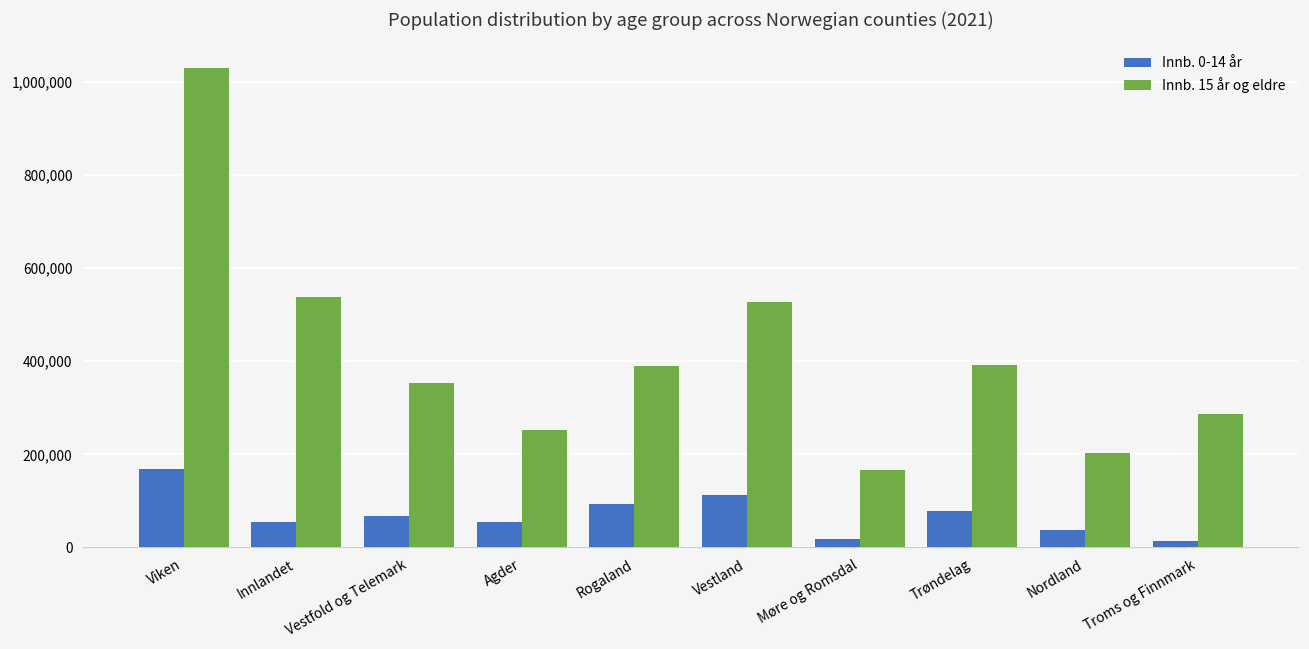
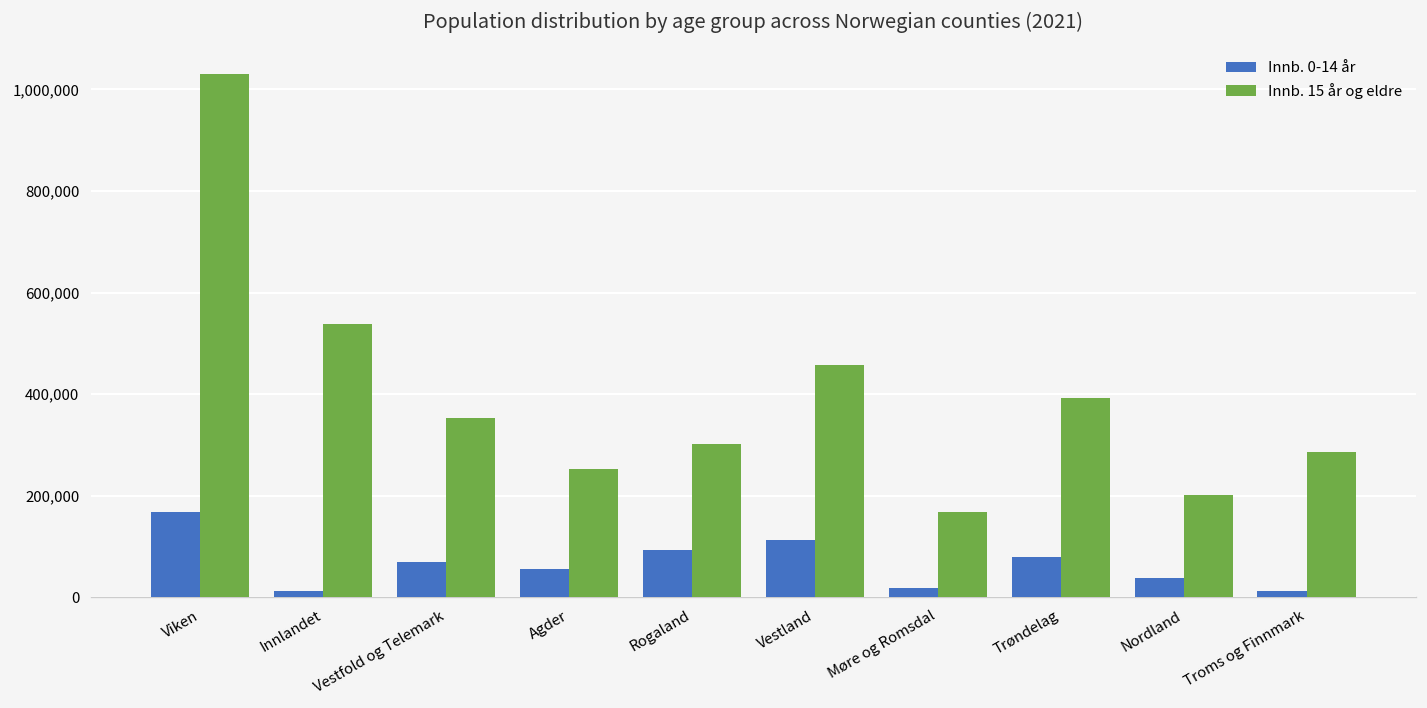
Innb. 0-14 år, Innlandet: 60,000 -> 10,000
Innb. 15 år og eldre, Rogaland: 390,000 -> 300,000
Innb. 15 år og eldre, Vestland: 530,000 -> 460,000
